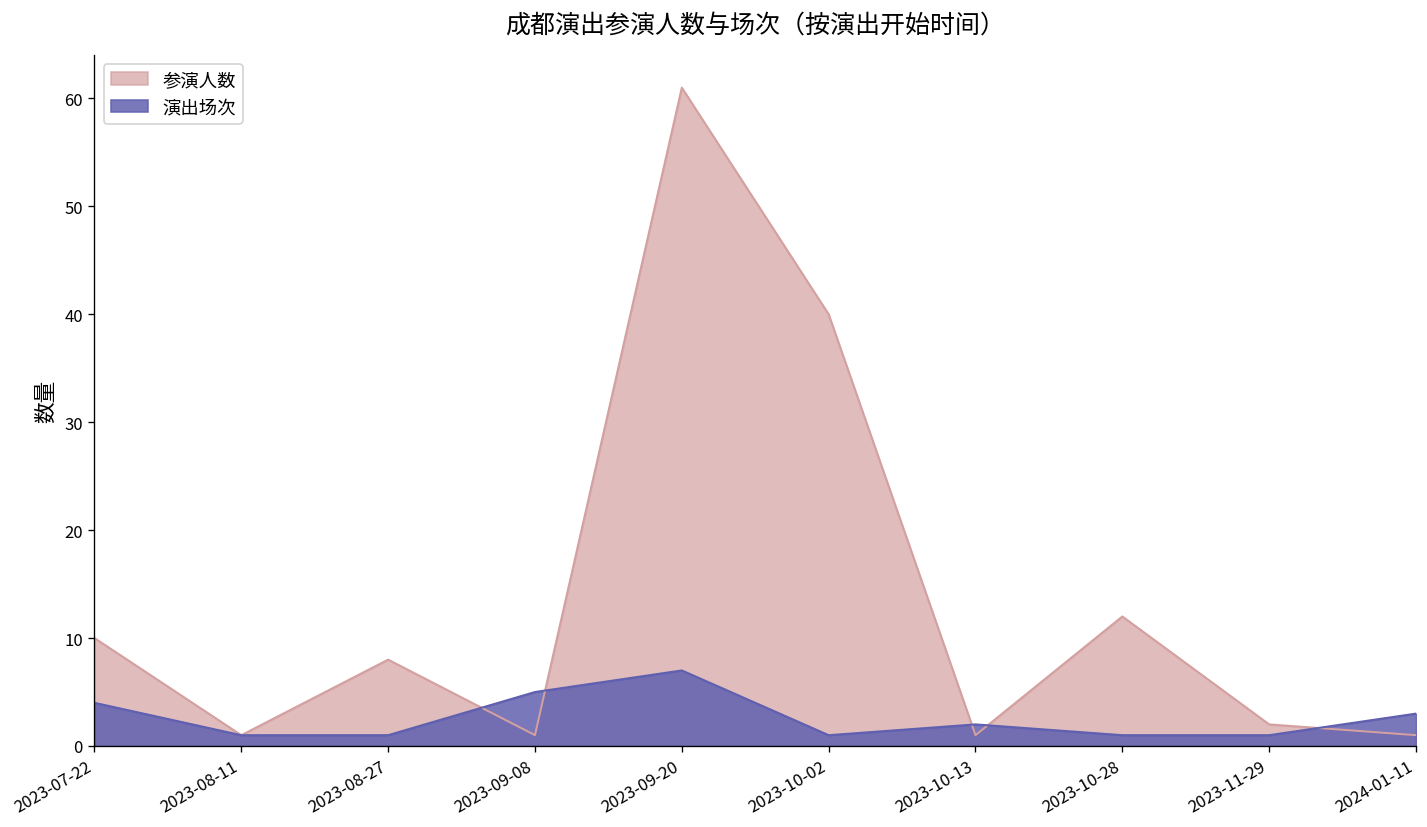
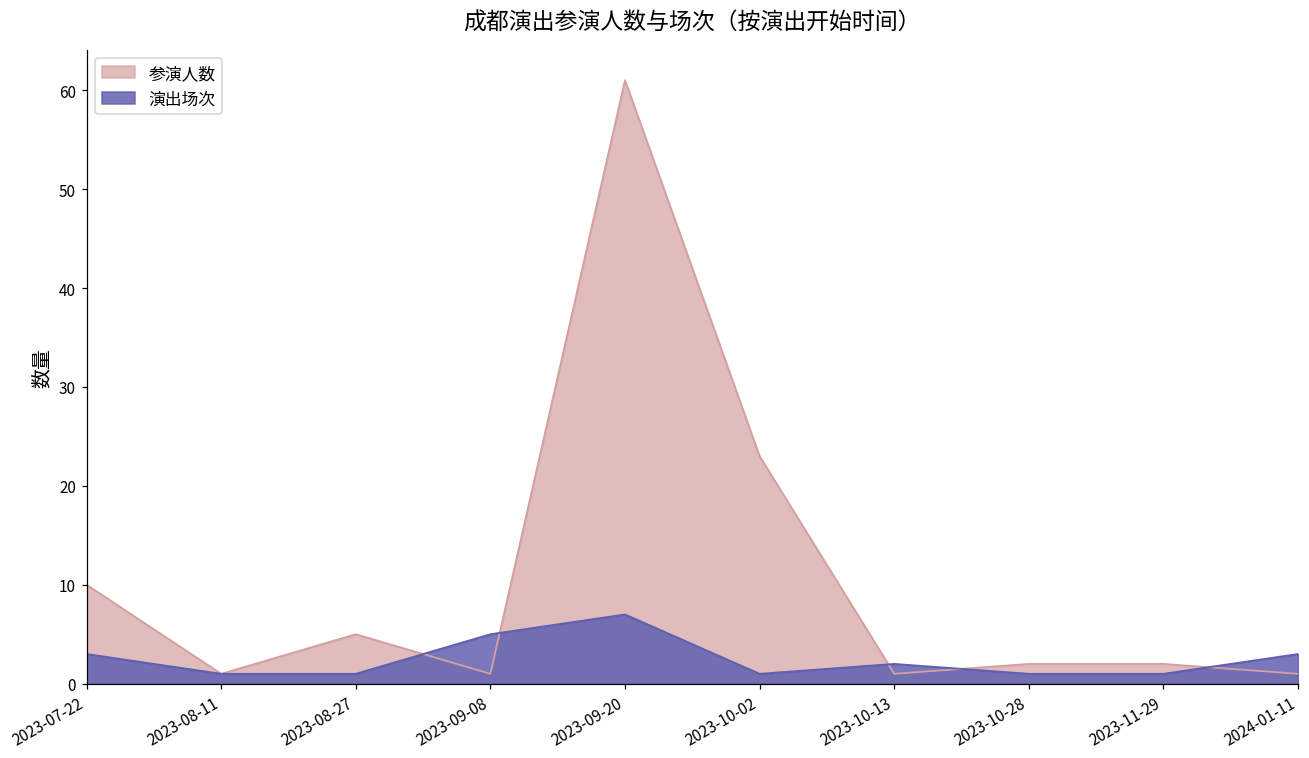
演出场次, 2023-07-22: 4 -> 3
参演人数, 2023-08-27: 8 -> 5
参演人数, 2023-10-02: 40 -> 23
参演人数, 2023-10-28: 12 -> 2
